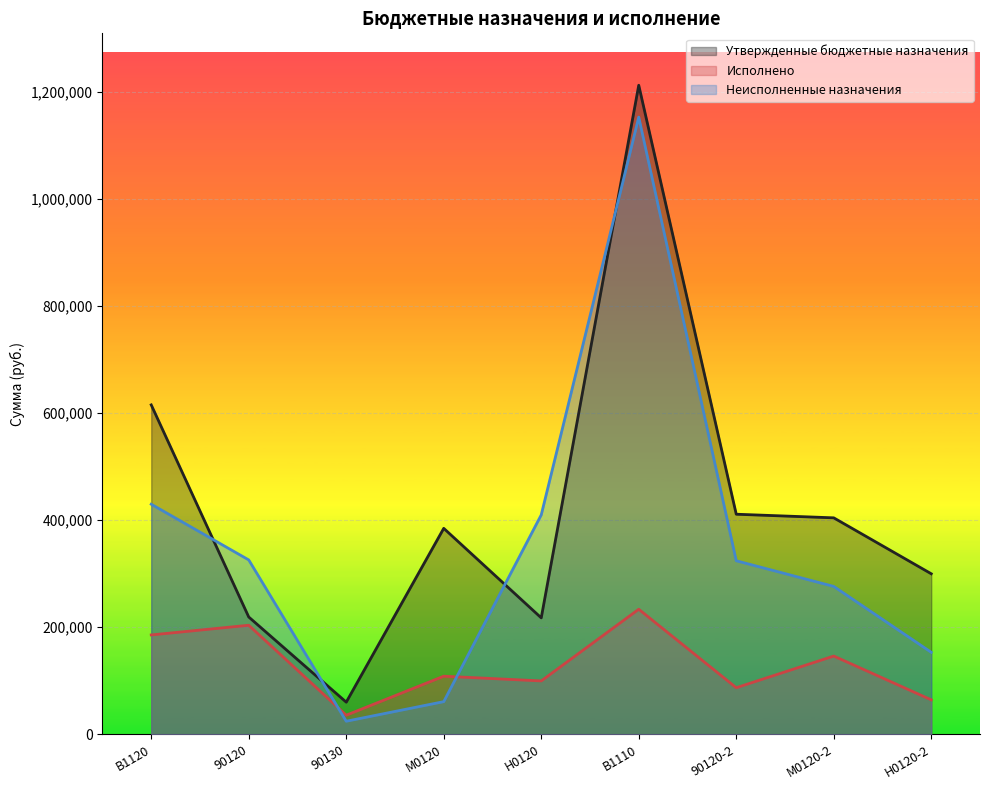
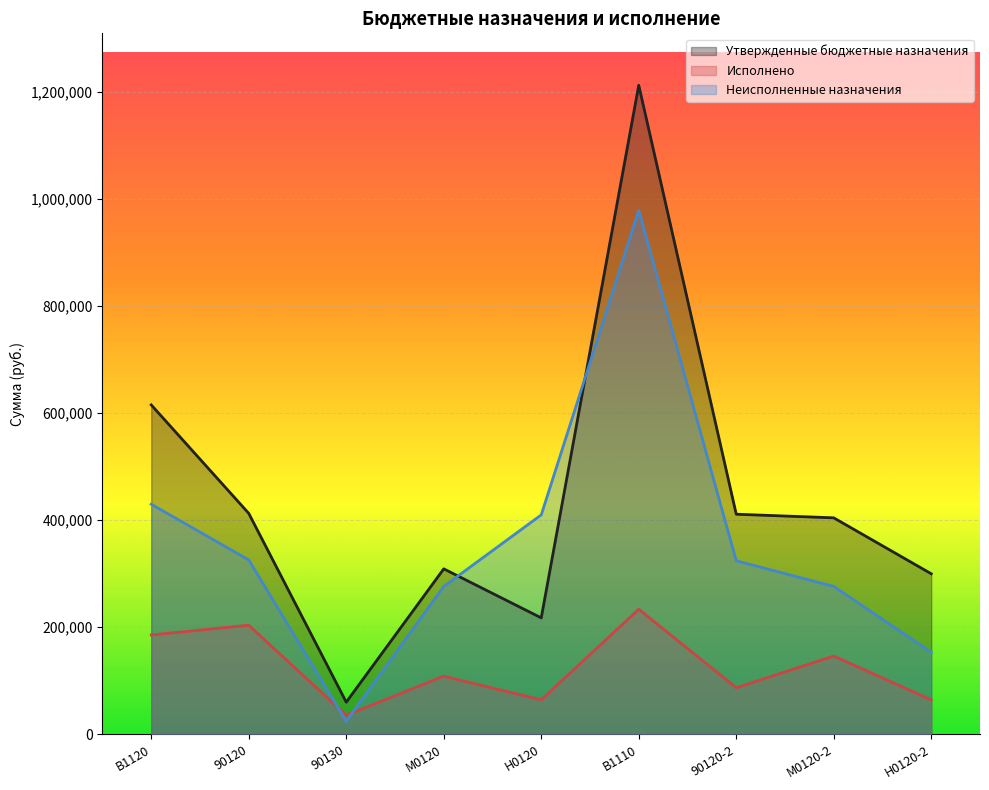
Утвержденные бюджетные назначения, 90120: 220,000 -> 410,000
Утвержденные бюджетные назначения, М0120: 380,000 -> 310,000
Неисполненные назначения, М0120: 60,000 -> 280,000
Исполнено, Н0120: 100,000 -> 60,000
Неисполненные назначения, В1110: 1,150,000 -> 980,000
